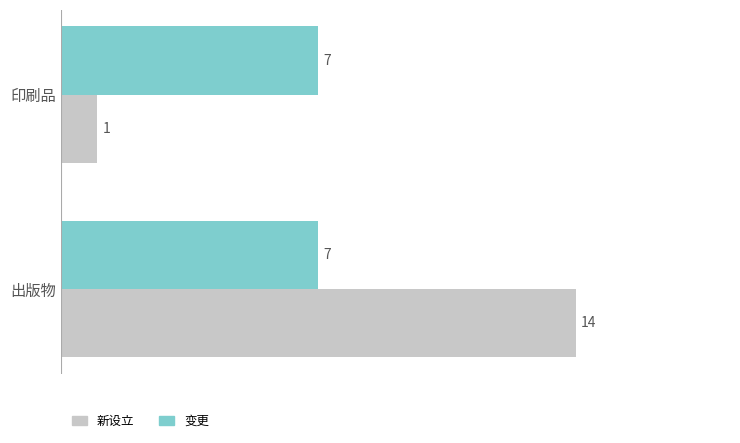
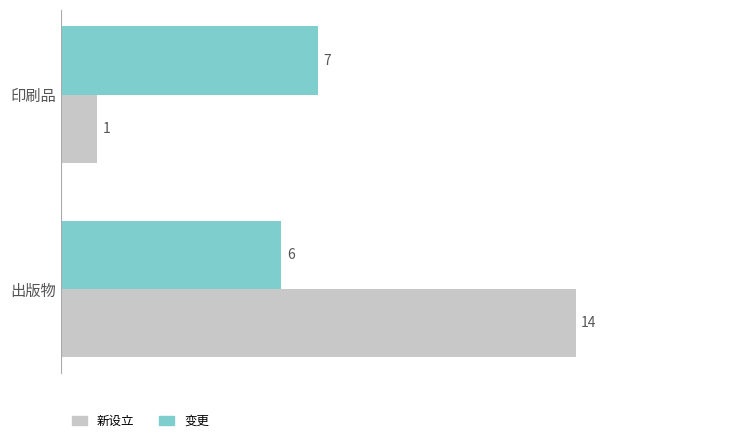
变更, 出版物: 7 -> 6
